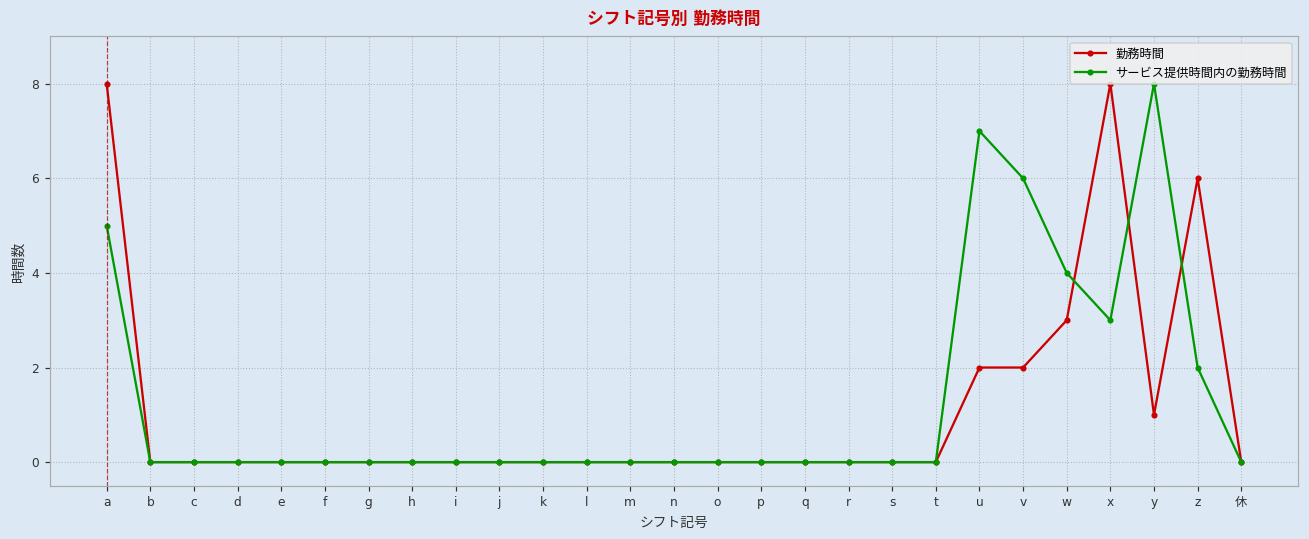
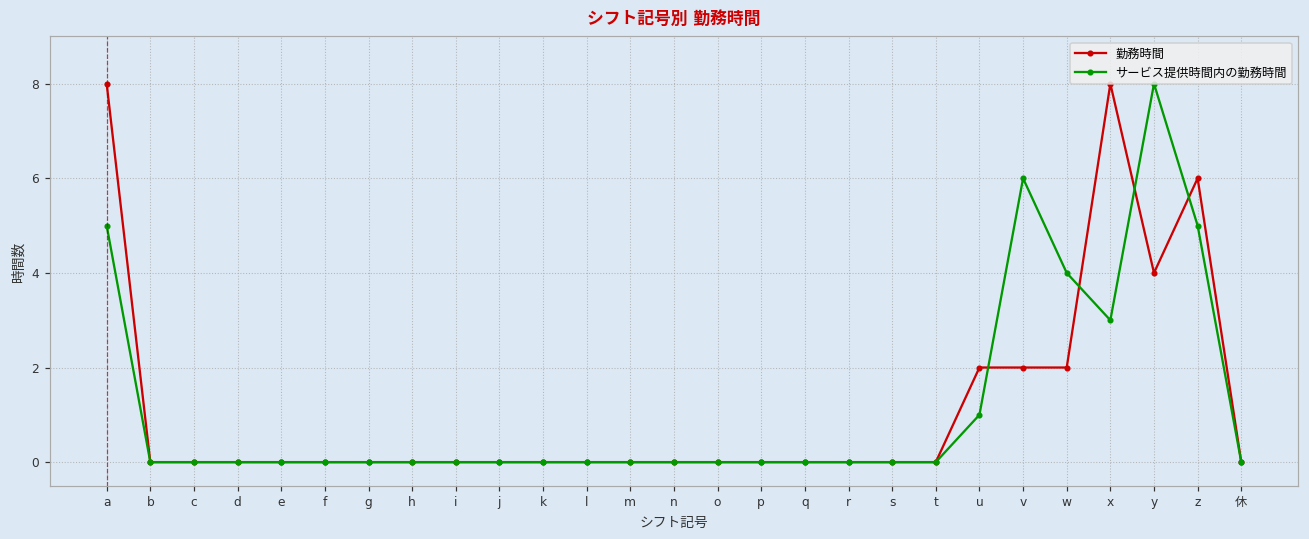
サービス提供時間内の勤務時間, u: 7 -> 1
勤務時間, w: 3 -> 2
勤務時間, y: 1 -> 4
サービス提供時間内の勤務時間, z: 2 -> 5
